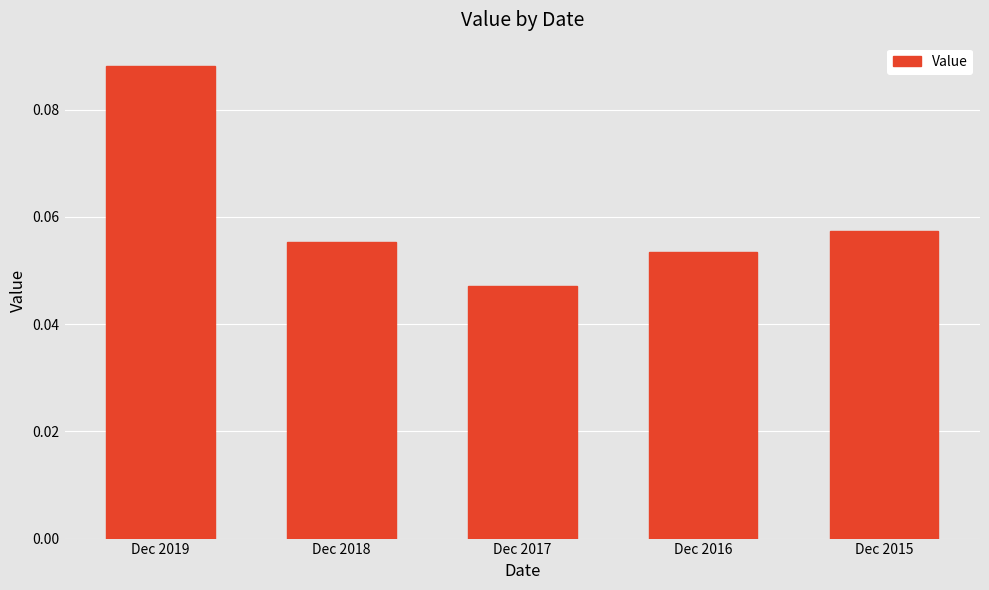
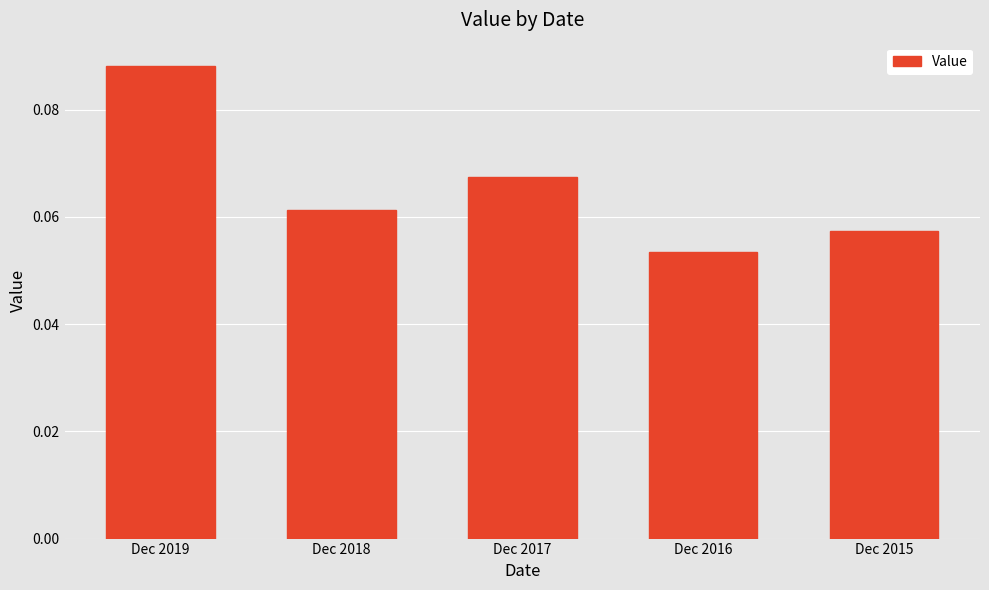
Dec 2018: 0.055 -> 0.061
Dec 2017: 0.047 -> 0.067
